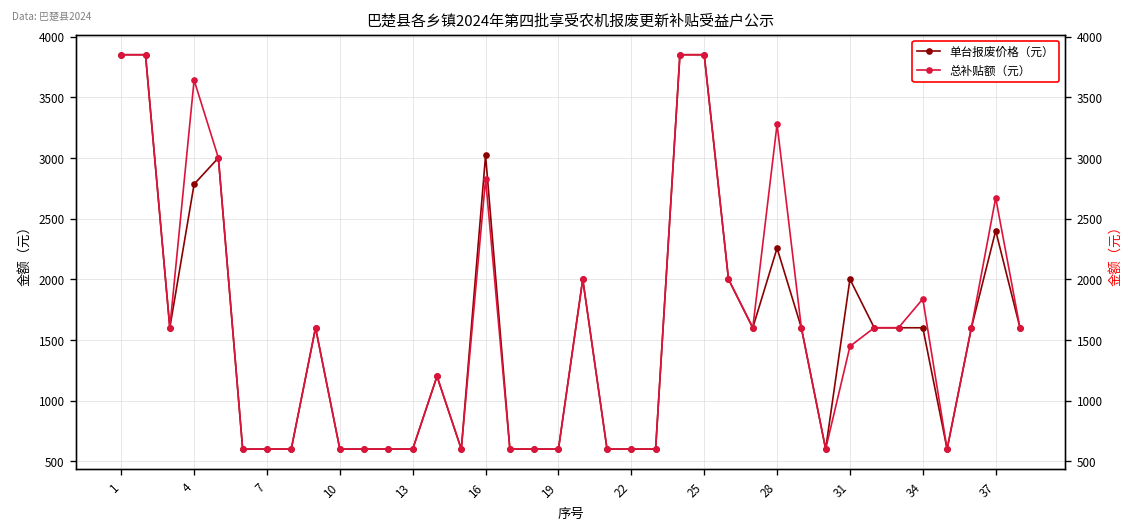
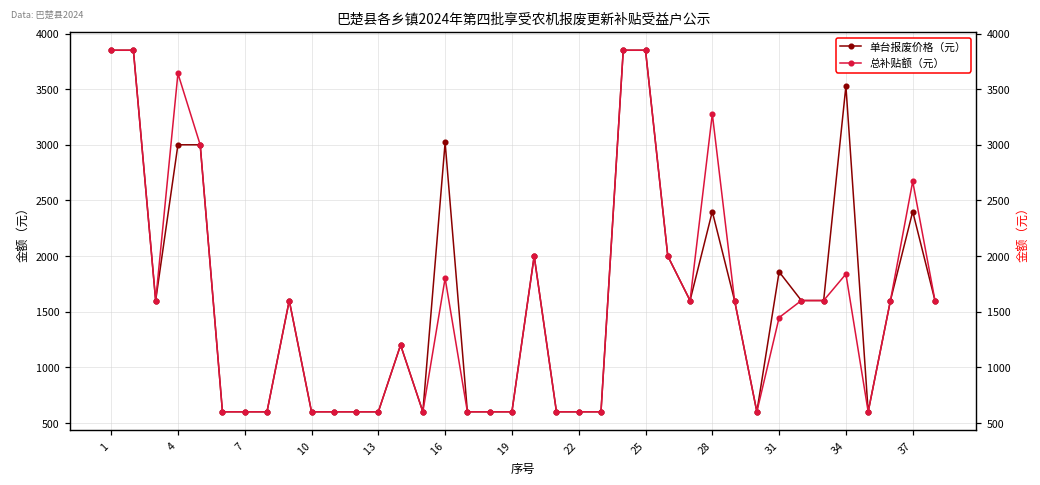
单台报废价格（元）, 4: 2780 -> 3000
总补贴额（元）, 16: 2830 -> 1800
单台报废价格（元）, 28: 2260 -> 2400
单台报废价格（元）, 31: 2000 -> 1860
单台报废价格（元）, 34: 1600 -> 3530
